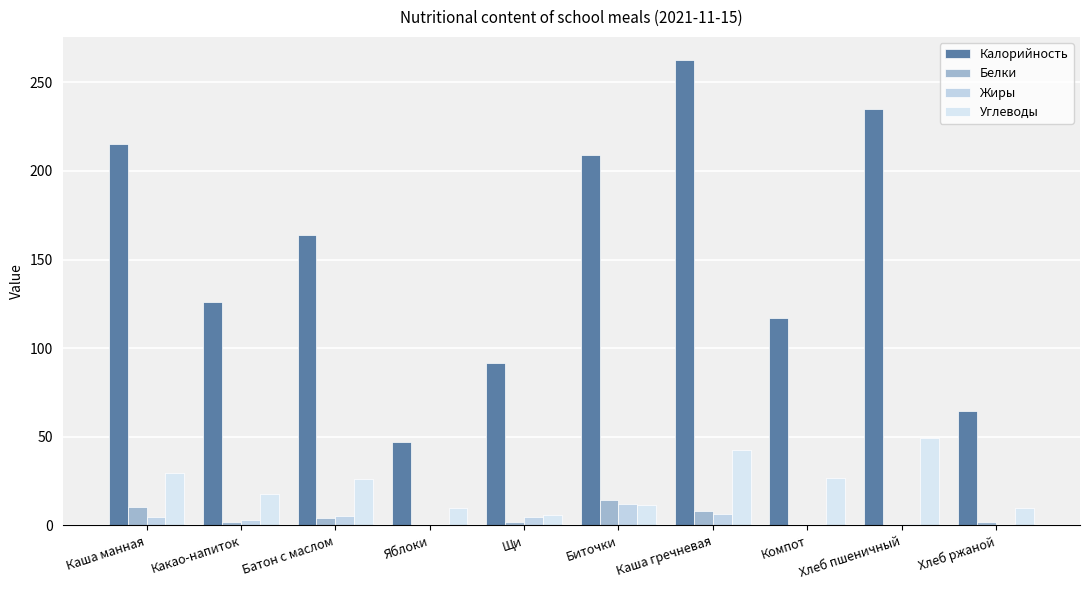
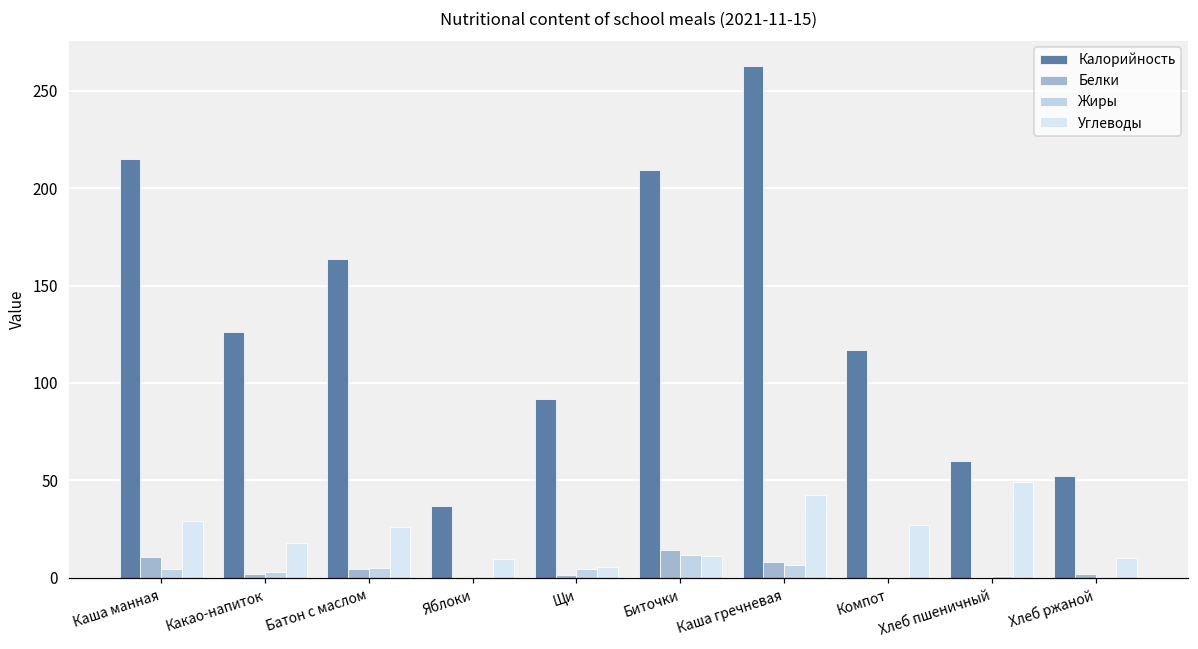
Калорийность, Яблоки: 47 -> 37
Калорийность, Хлеб пшеничный: 235 -> 60
Калорийность, Хлеб ржаной: 65 -> 52
